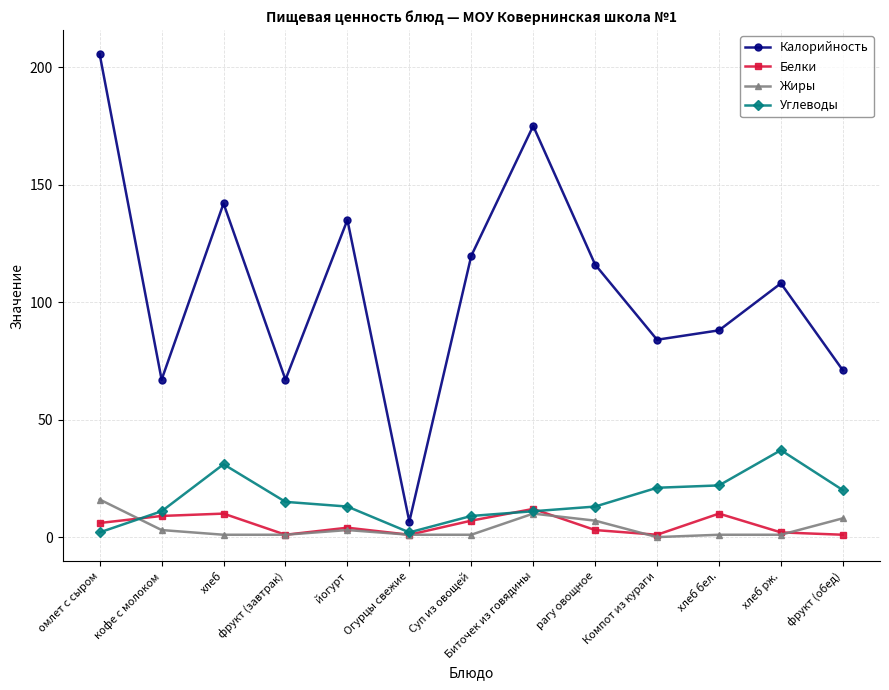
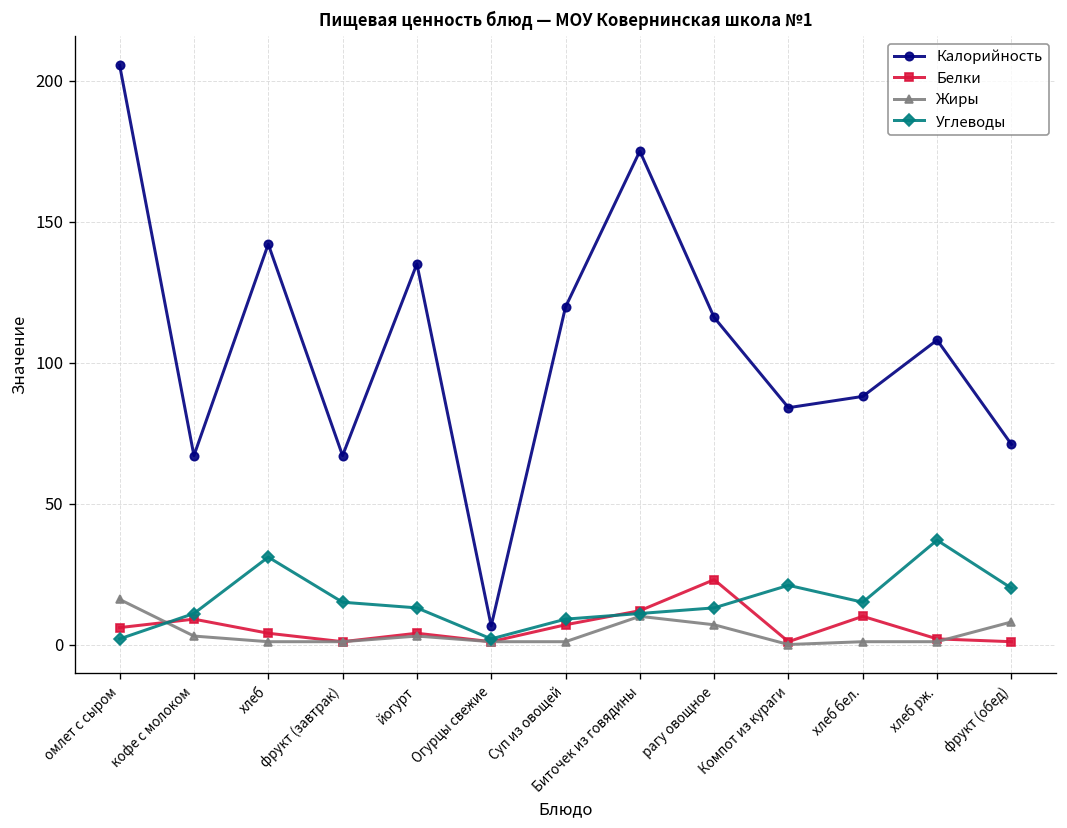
Белки, хлеб: 10 -> 4
Белки, рагу овощное: 3 -> 23
Углеводы, хлеб бел.: 22 -> 15
